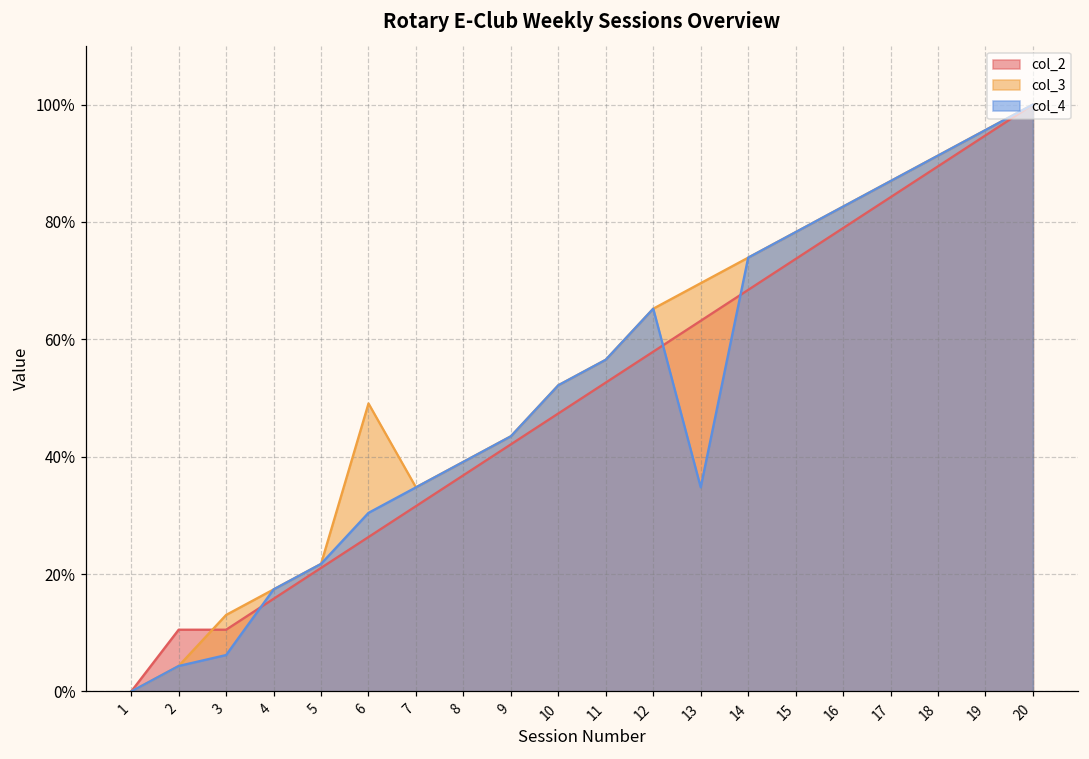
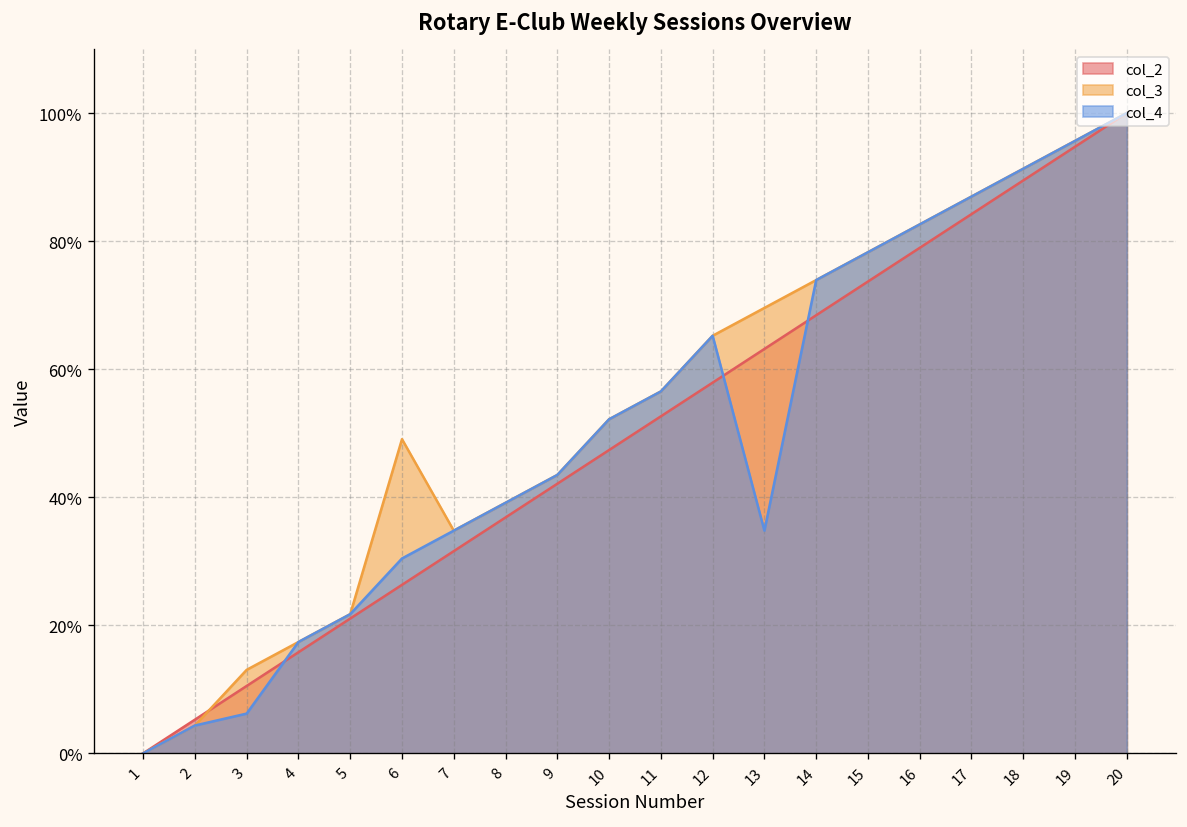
col_2, 2: 11% -> 5%
